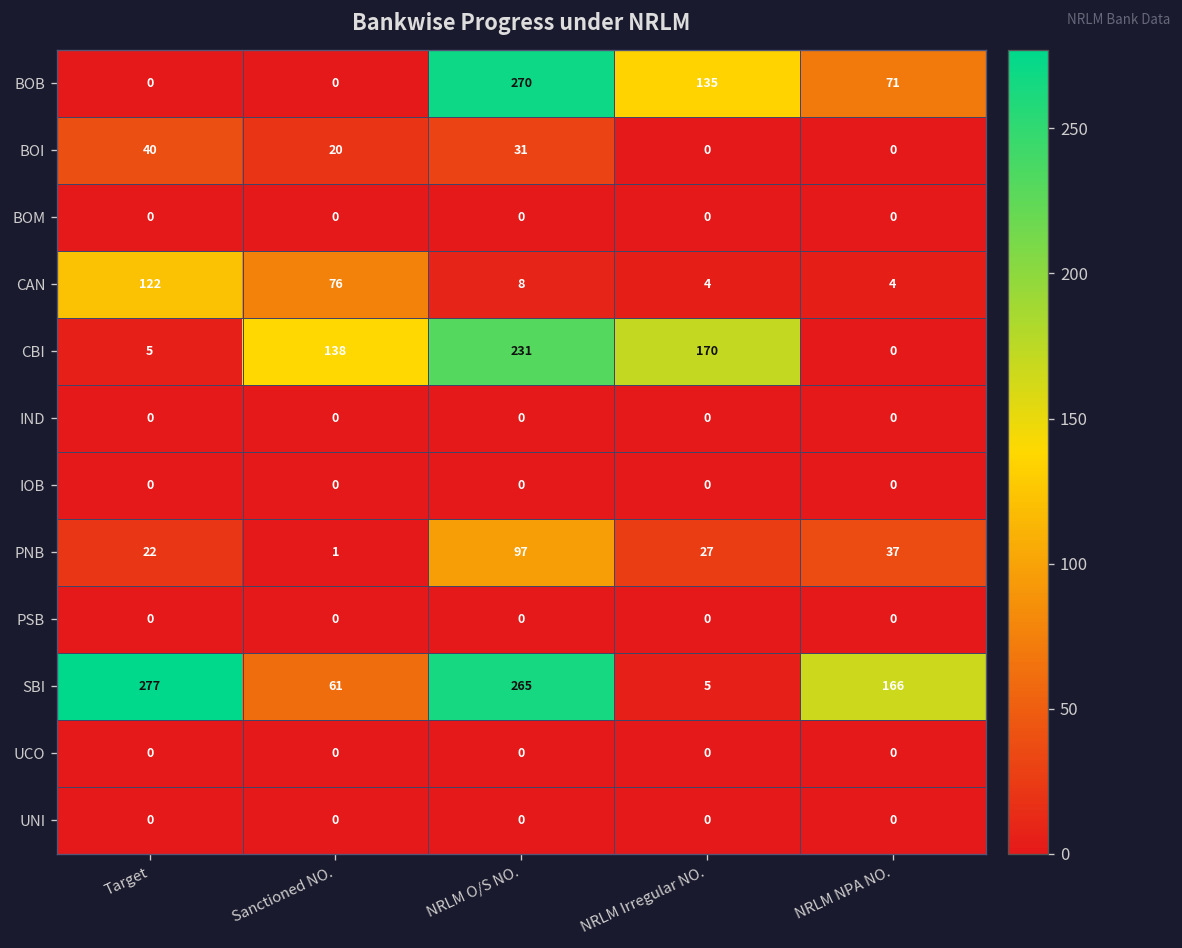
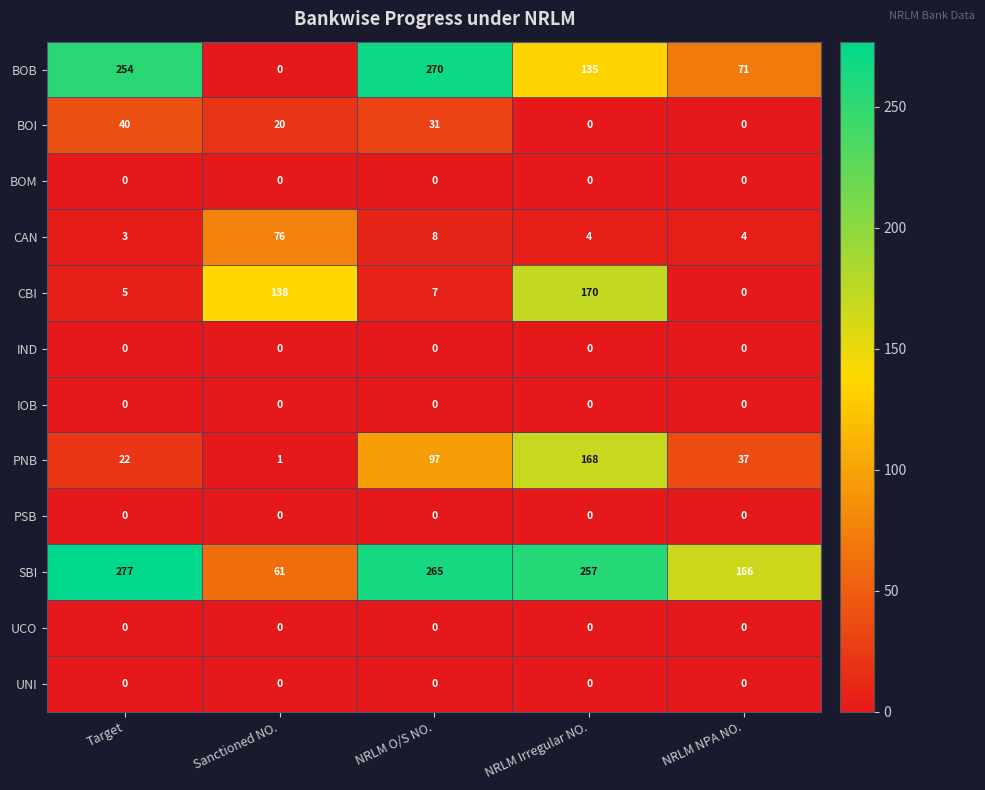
BOB, Target: 0 -> 254
CAN, Target: 122 -> 3
CBI, NRLM O/S NO.: 231 -> 7
PNB, NRLM Irregular NO.: 27 -> 168
SBI, NRLM Irregular NO.: 5 -> 257
